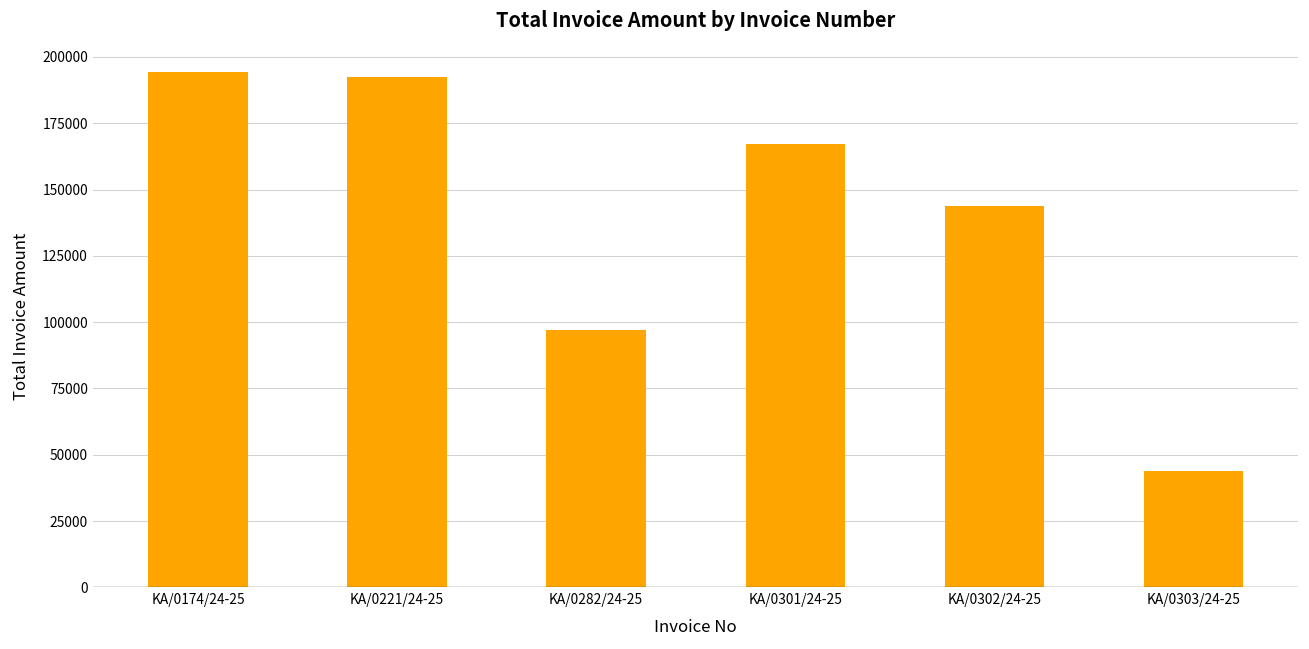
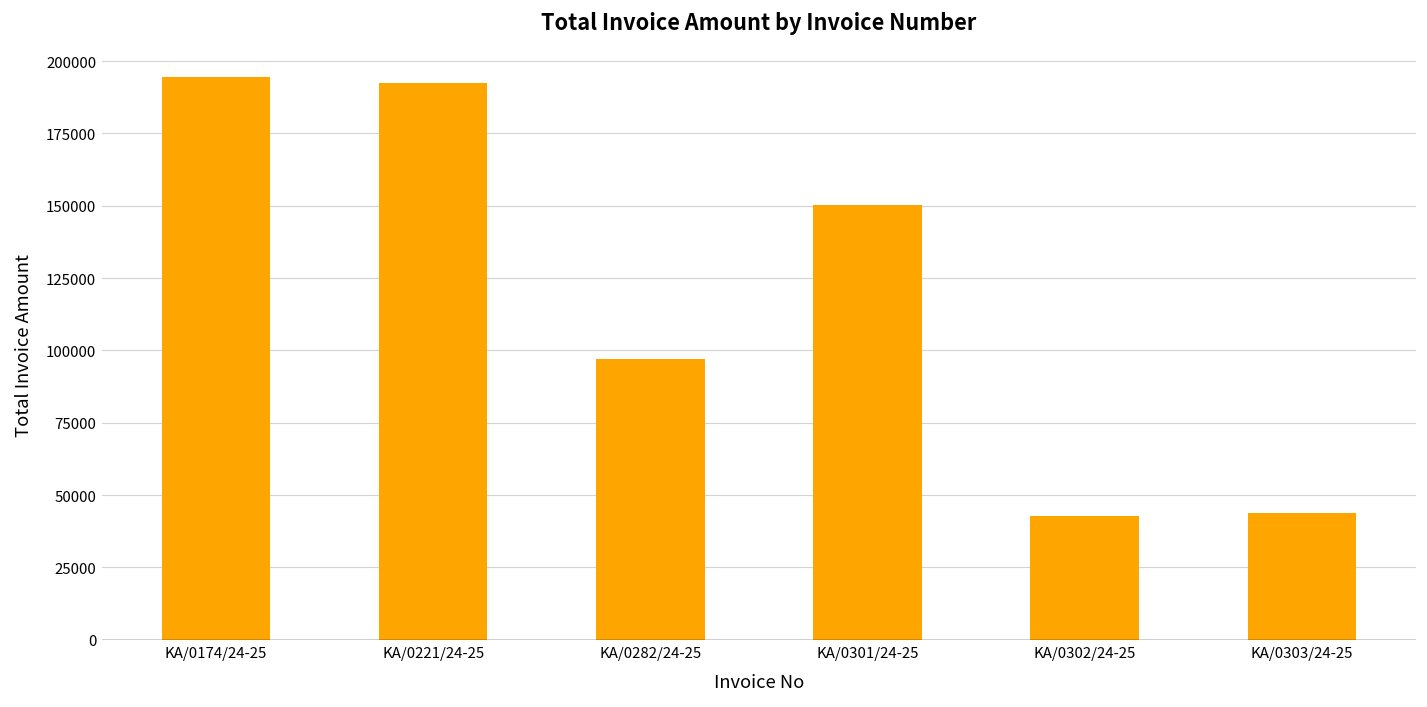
KA/0301/24-25: 167000 -> 150000
KA/0302/24-25: 144000 -> 43000
